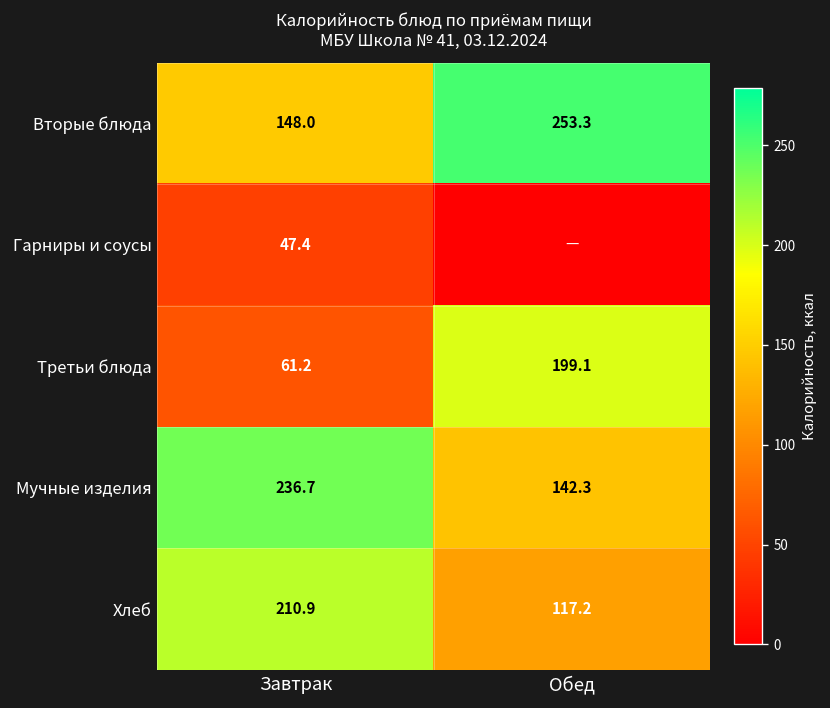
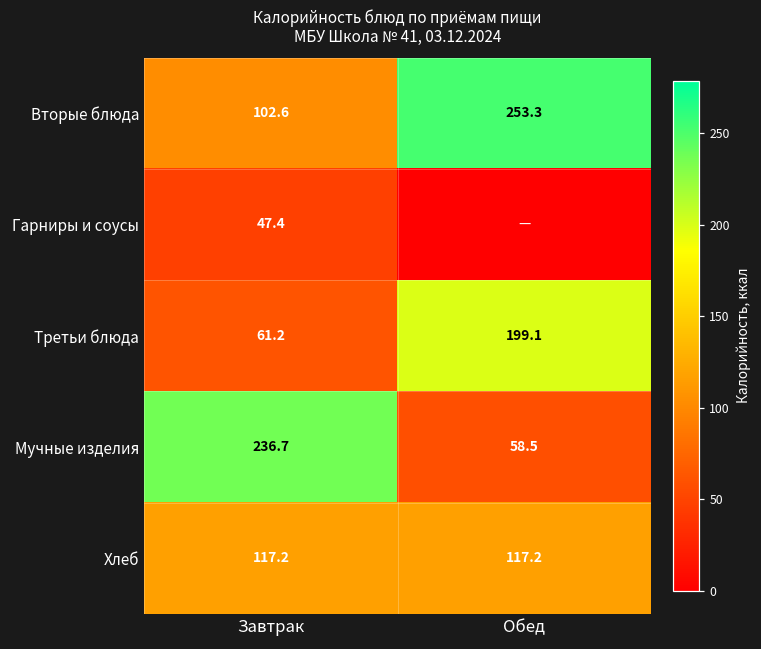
Вторые блюда, Завтрак: 148.0 -> 102.6
Мучные изделия, Обед: 142.3 -> 58.5
Хлеб, Завтрак: 210.9 -> 117.2
